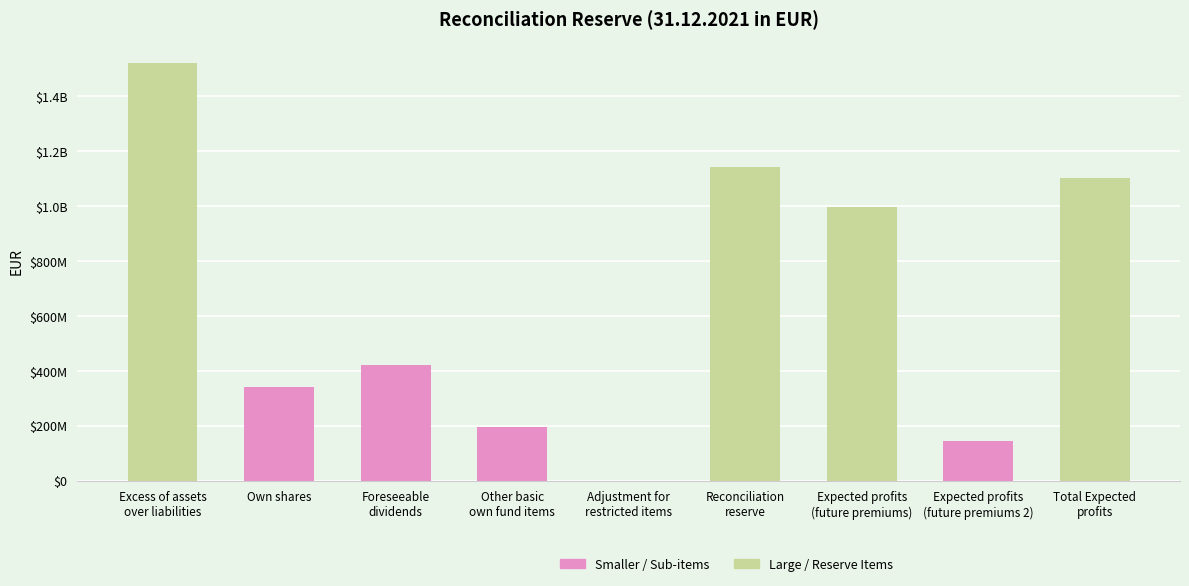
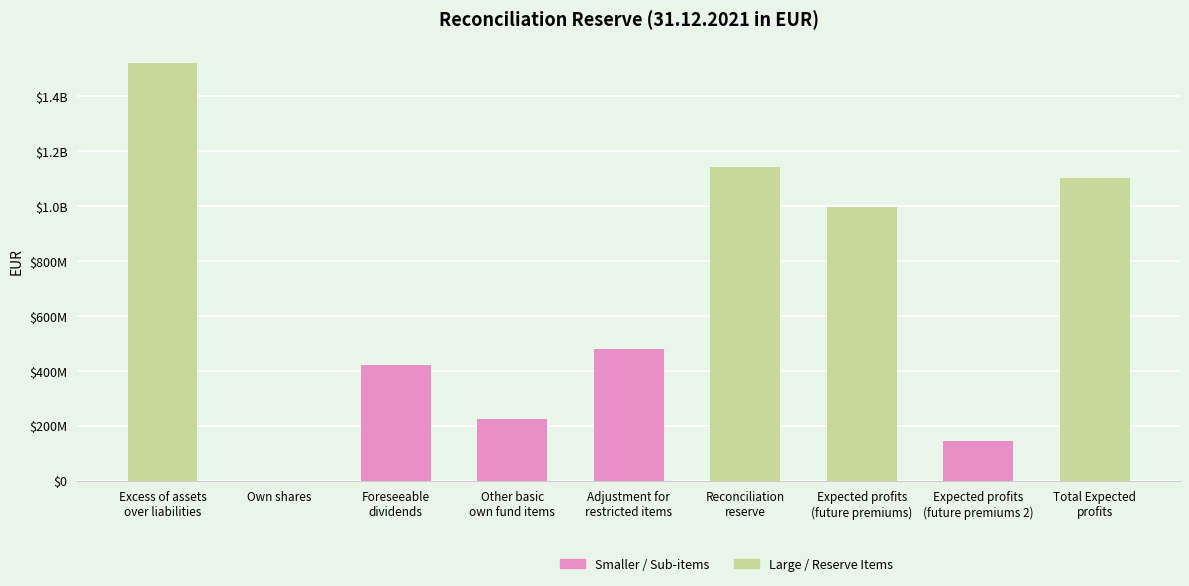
Own shares: $340000000 -> $0
Other basic own fund items: $200000000 -> $230000000
Adjustment for restricted items: $0 -> $480000000
